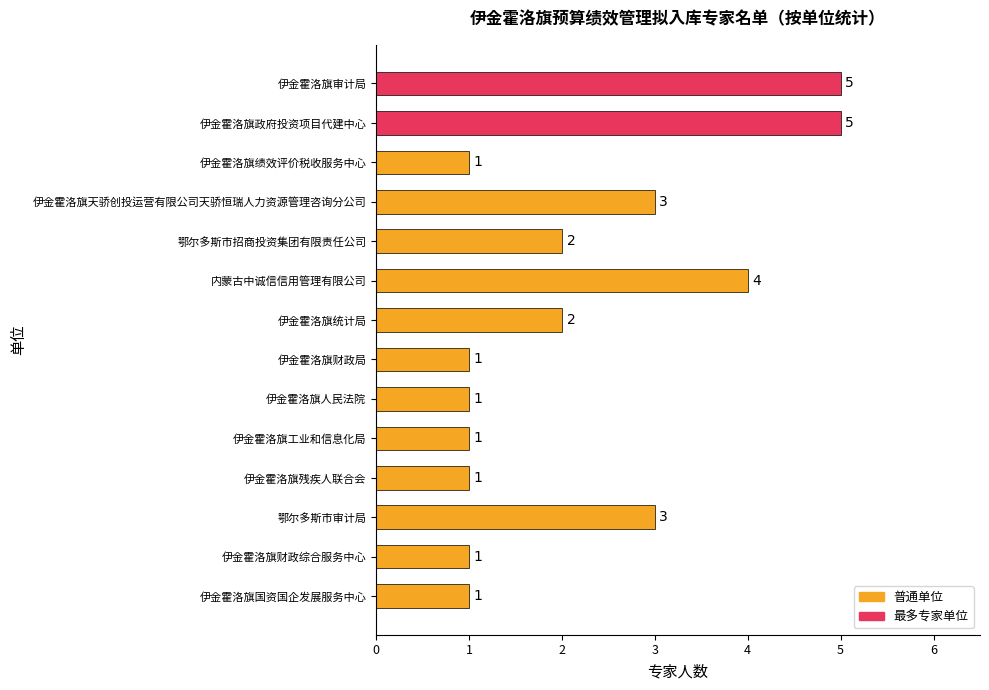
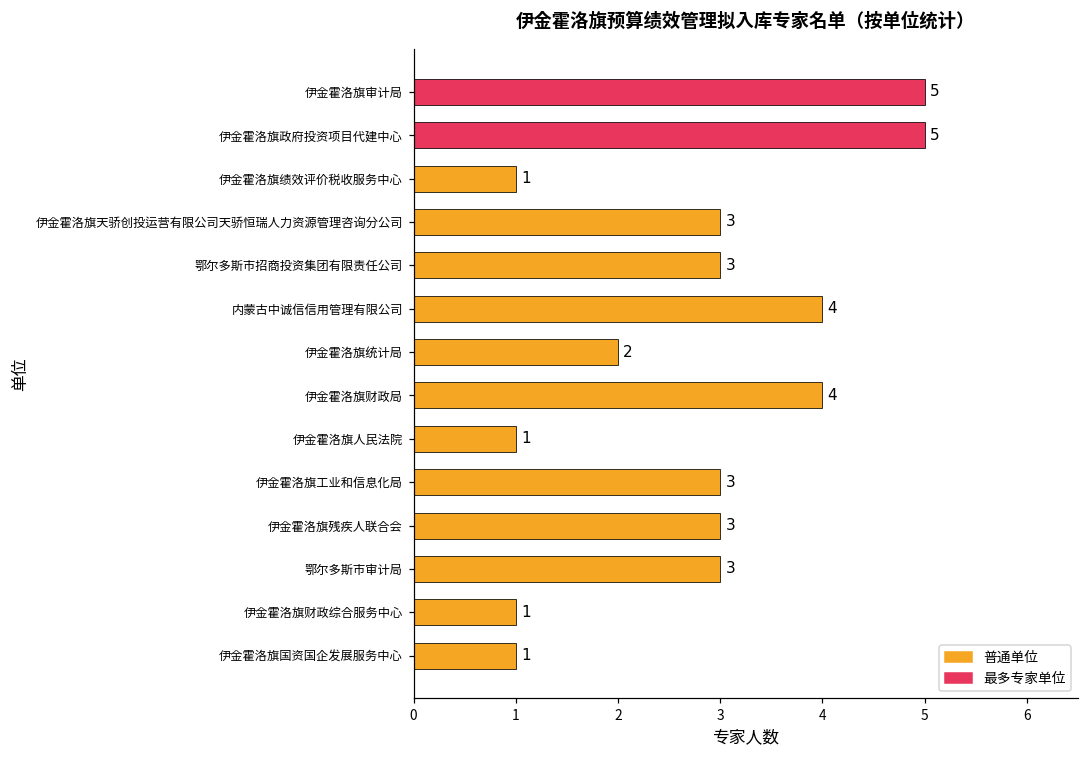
鄂尔多斯市招商投资集团有限责任公司: 2 -> 3
伊金霍洛旗财政局: 1 -> 4
伊金霍洛旗工业和信息化局: 1 -> 3
伊金霍洛旗残疾人联合会: 1 -> 3
